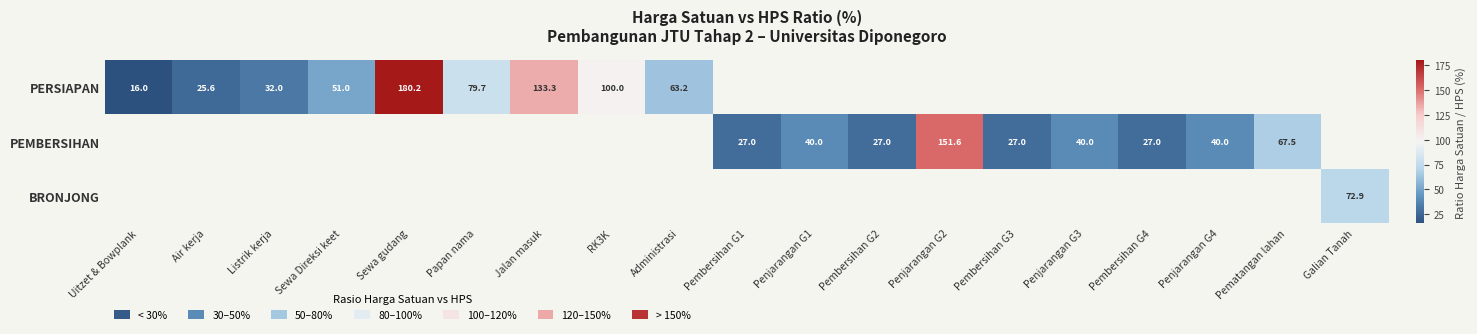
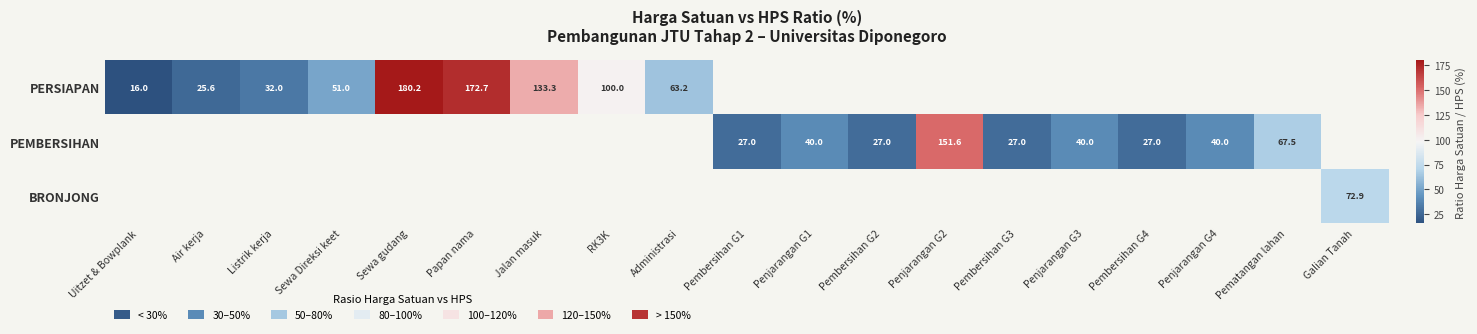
PERSIAPAN, Papan nama: 79.7 -> 172.7
